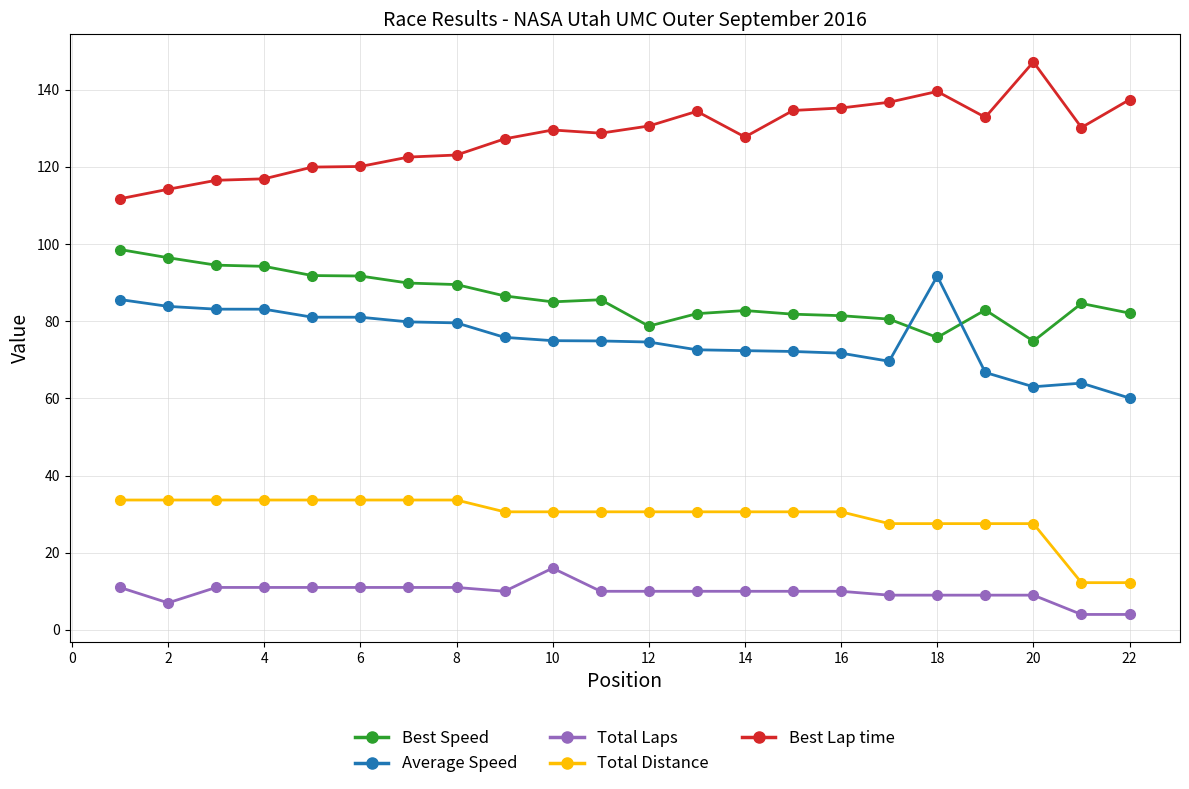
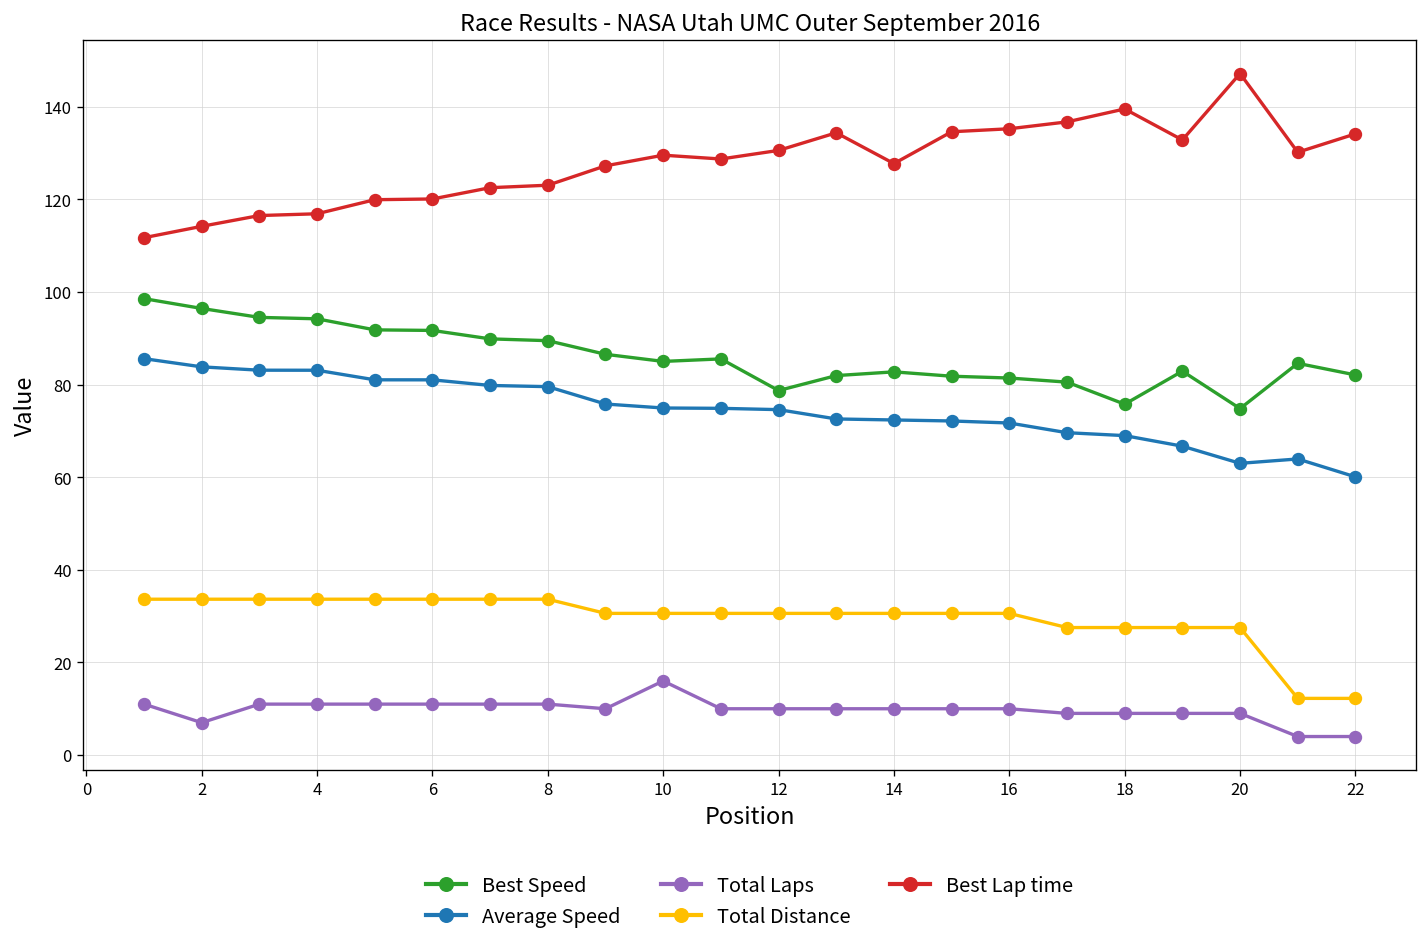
Average Speed, 18: 92 -> 69
Best Lap time, 22: 137 -> 134
